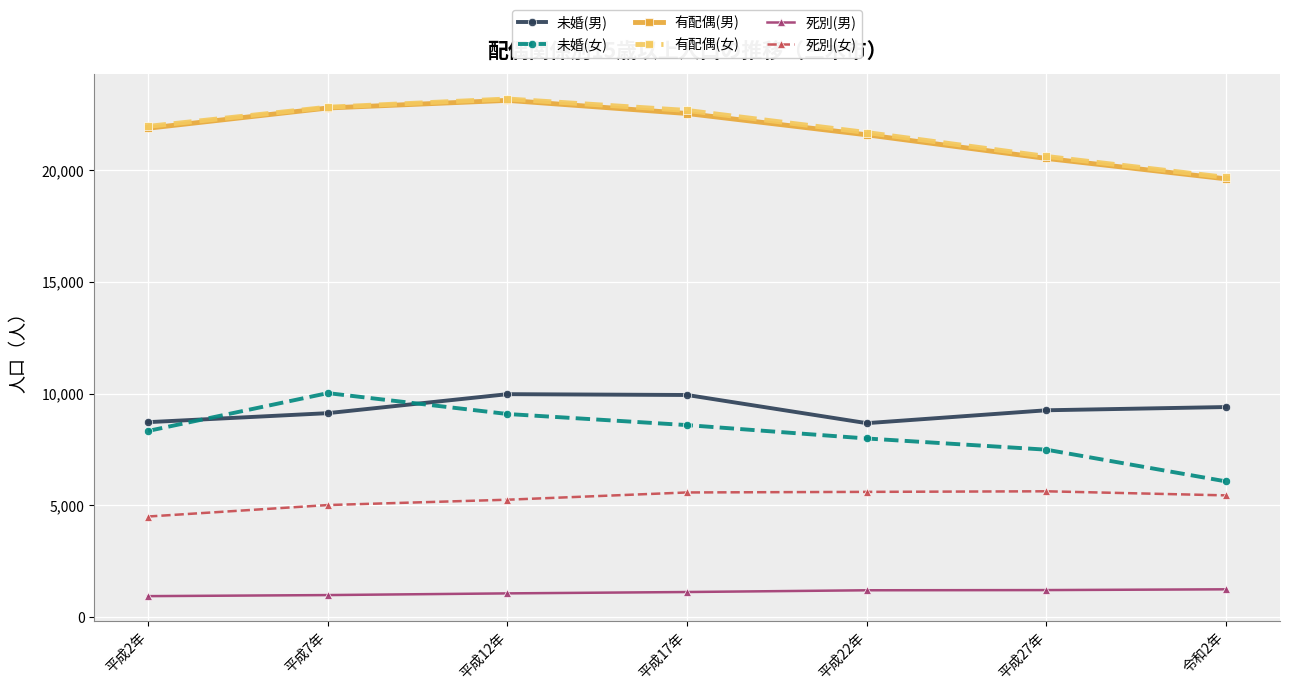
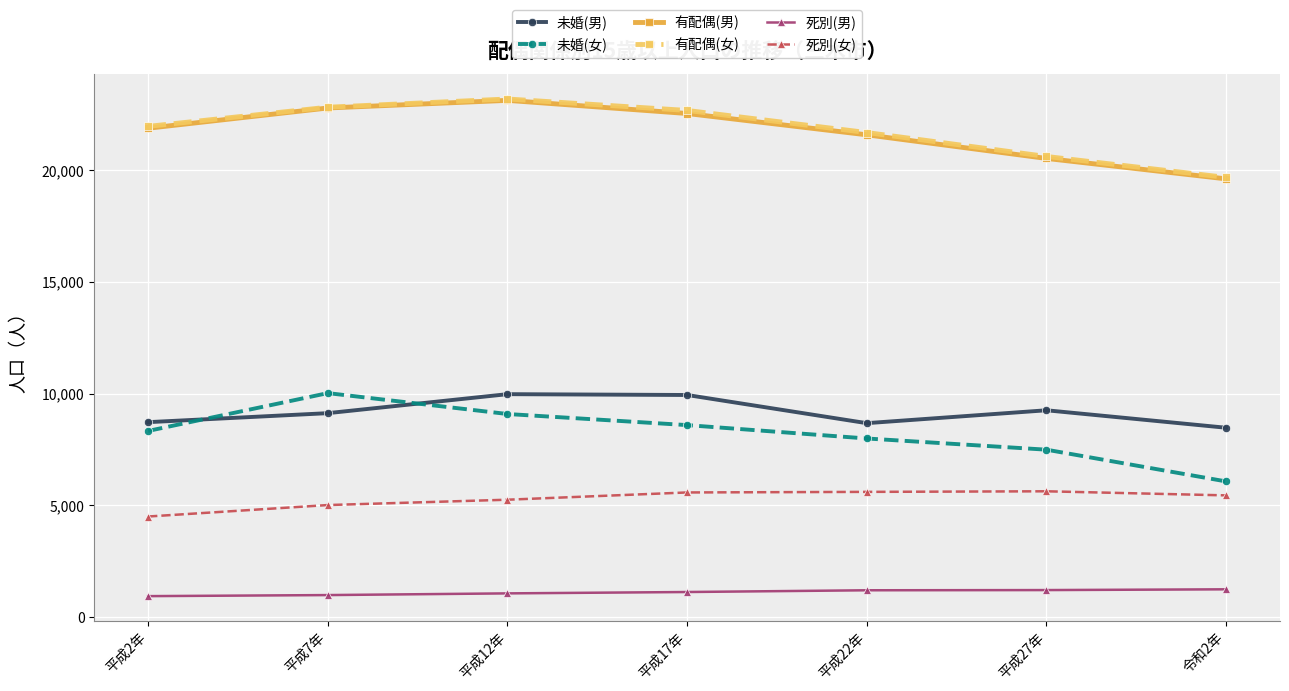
未婚(男), 令和2年: 9,400 -> 8,500
